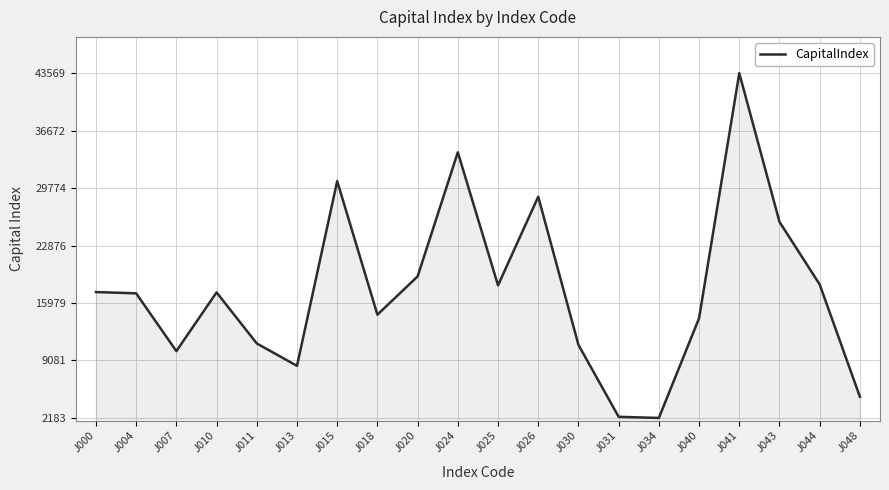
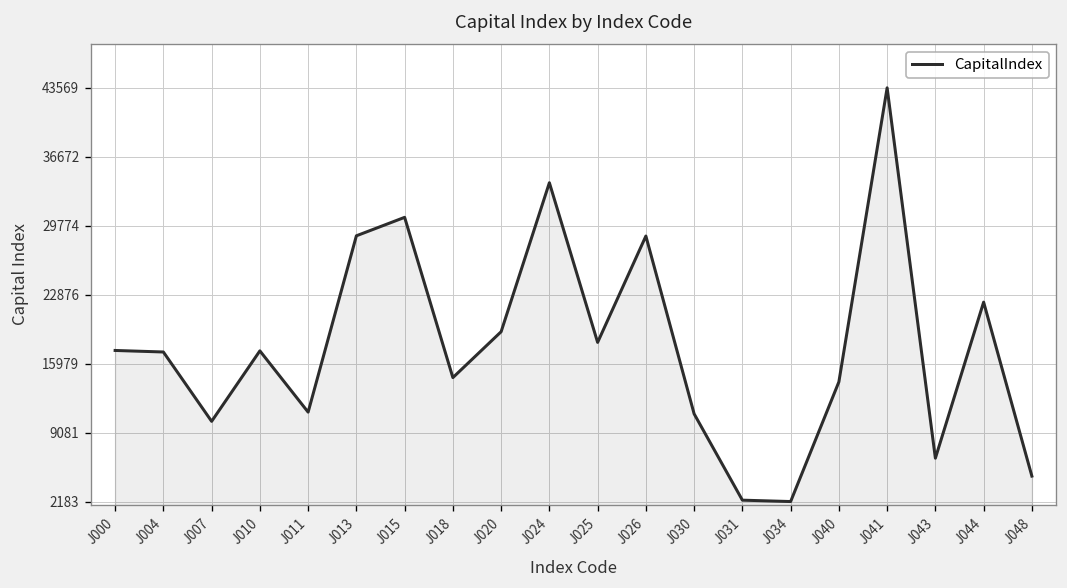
J013: 8000 -> 29000
J043: 26000 -> 7000
J044: 18000 -> 22000
